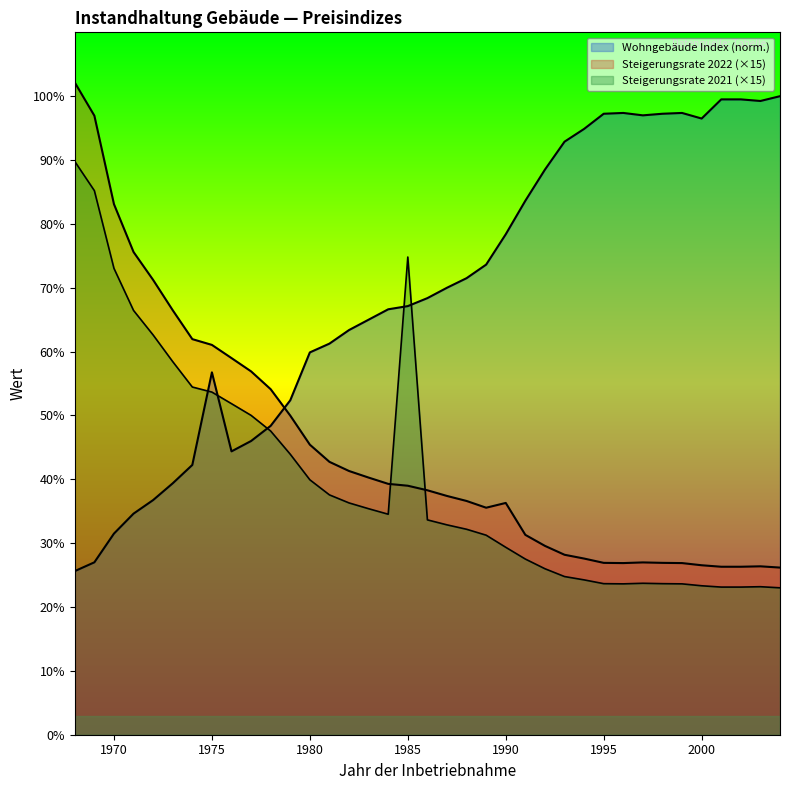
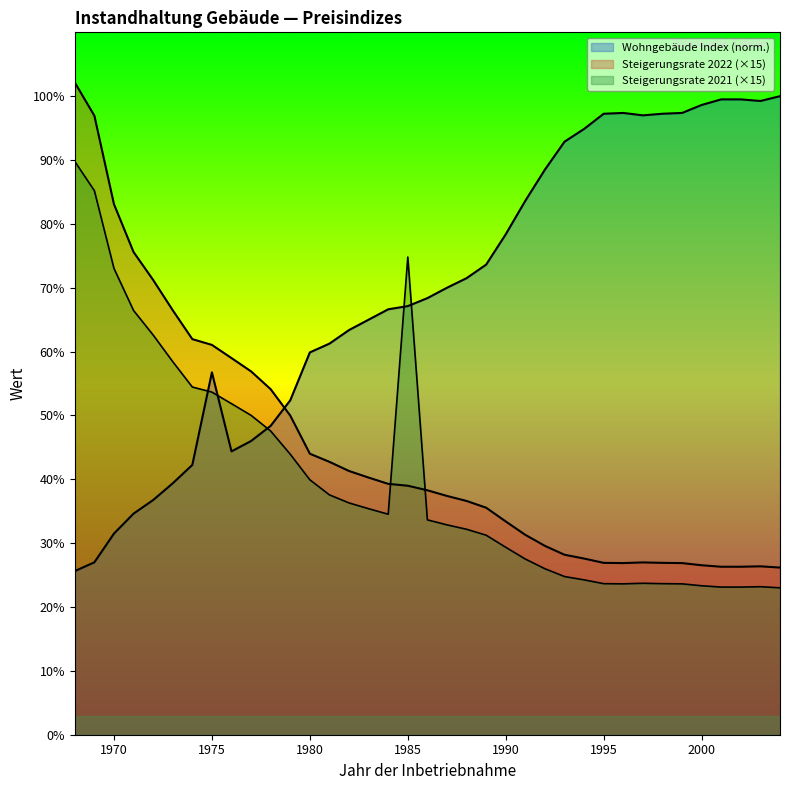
Steigerungsrate 2022 (×15), 1980: 45% -> 44%
Steigerungsrate 2022 (×15), 1990: 36% -> 33%
Wohngebäude Index (norm.), 2000: 97% -> 99%
